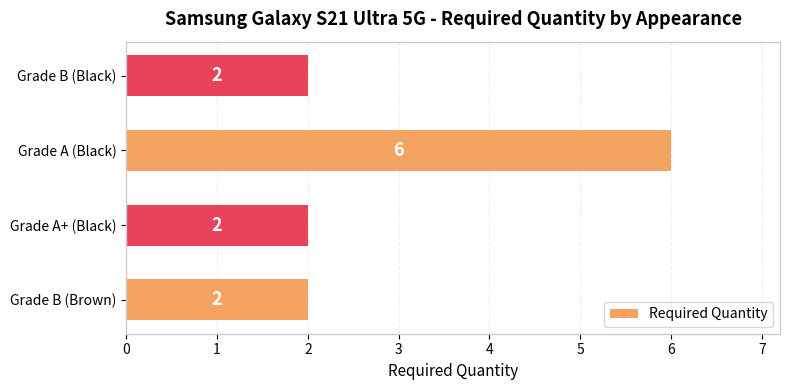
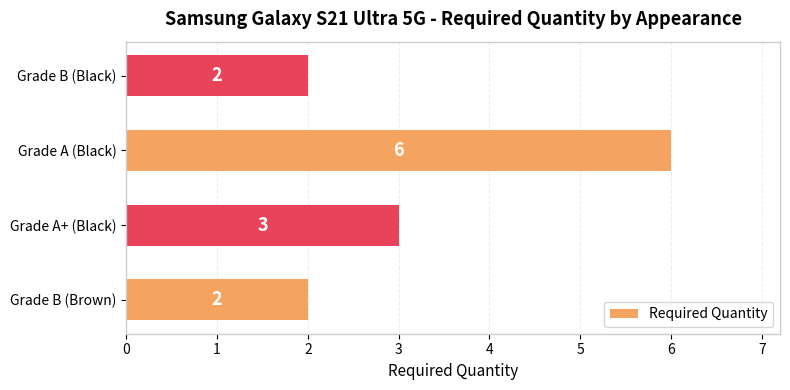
Grade A+ (Black): 2 -> 3
